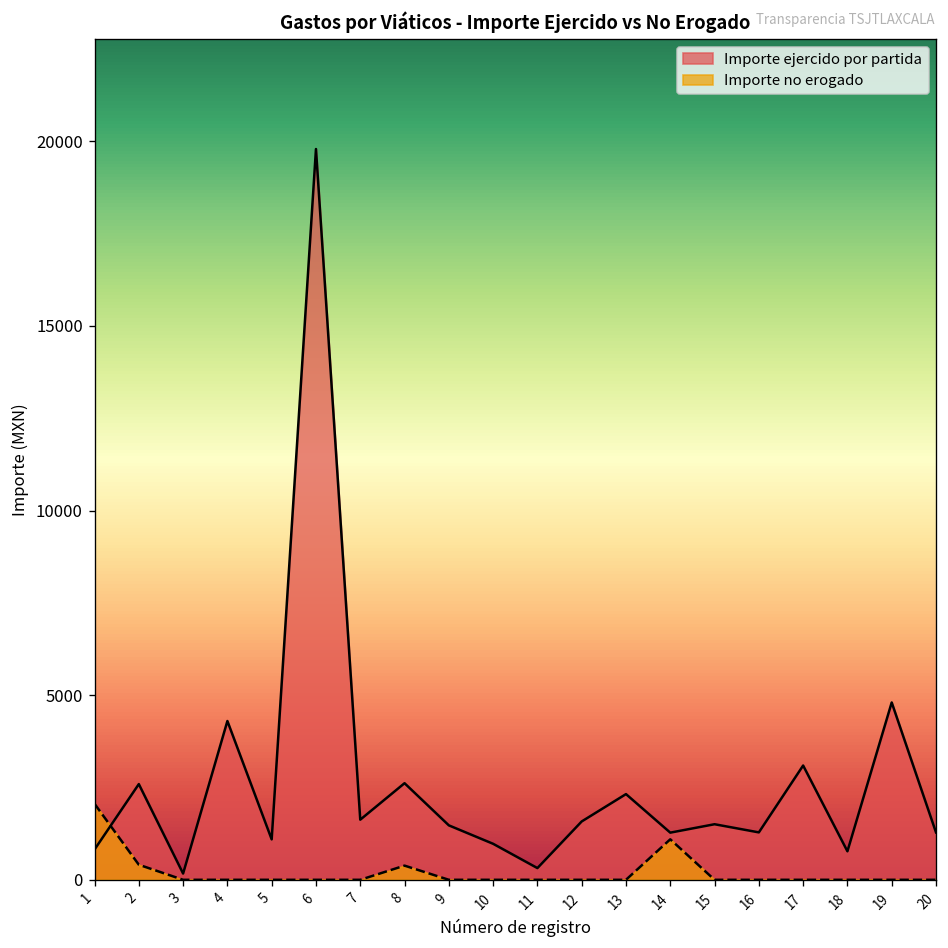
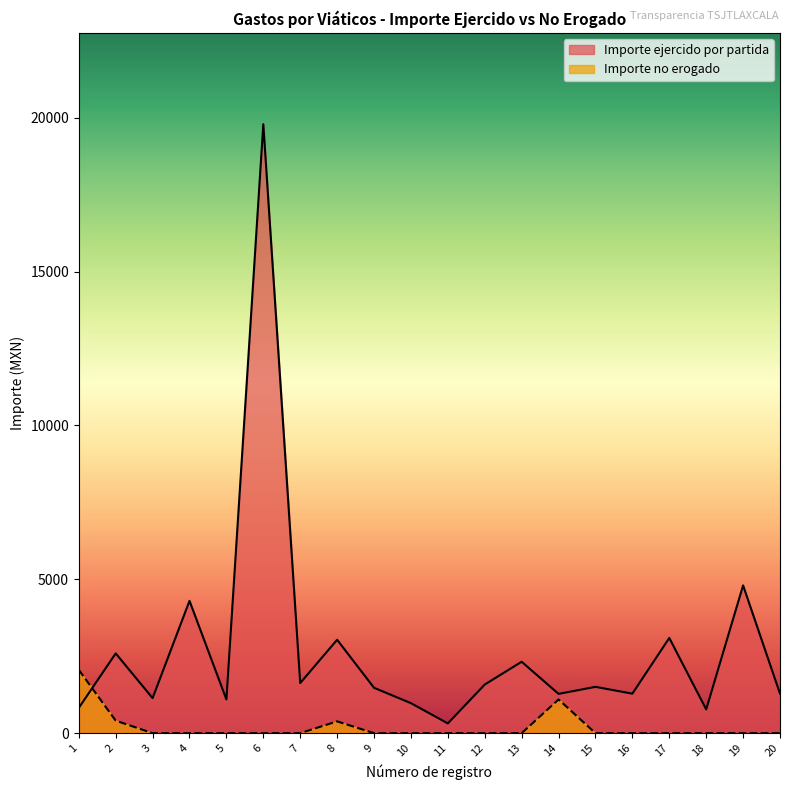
Importe ejercido por partida, 3: 200 -> 1100
Importe ejercido por partida, 8: 2600 -> 3000
